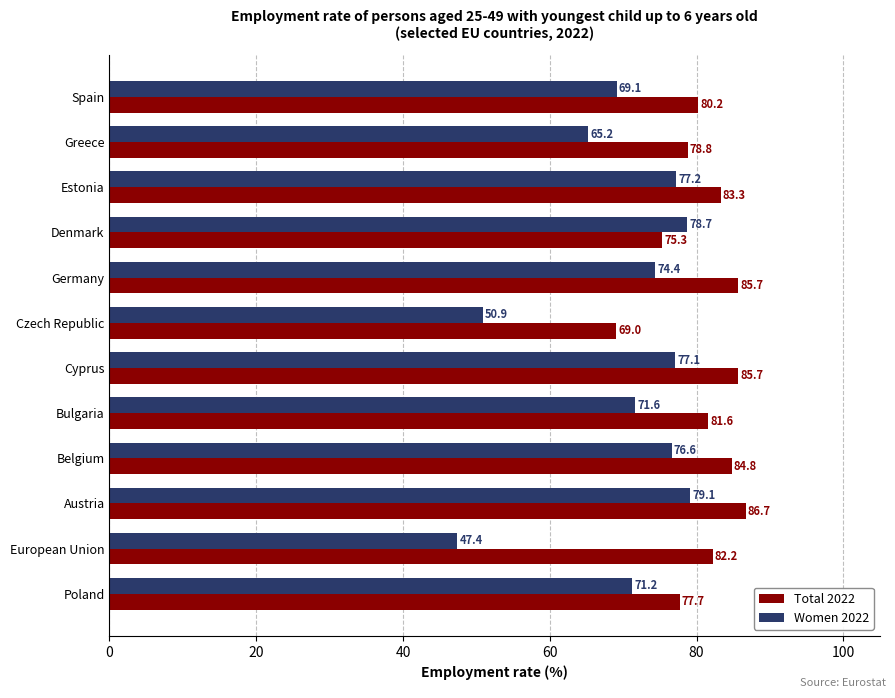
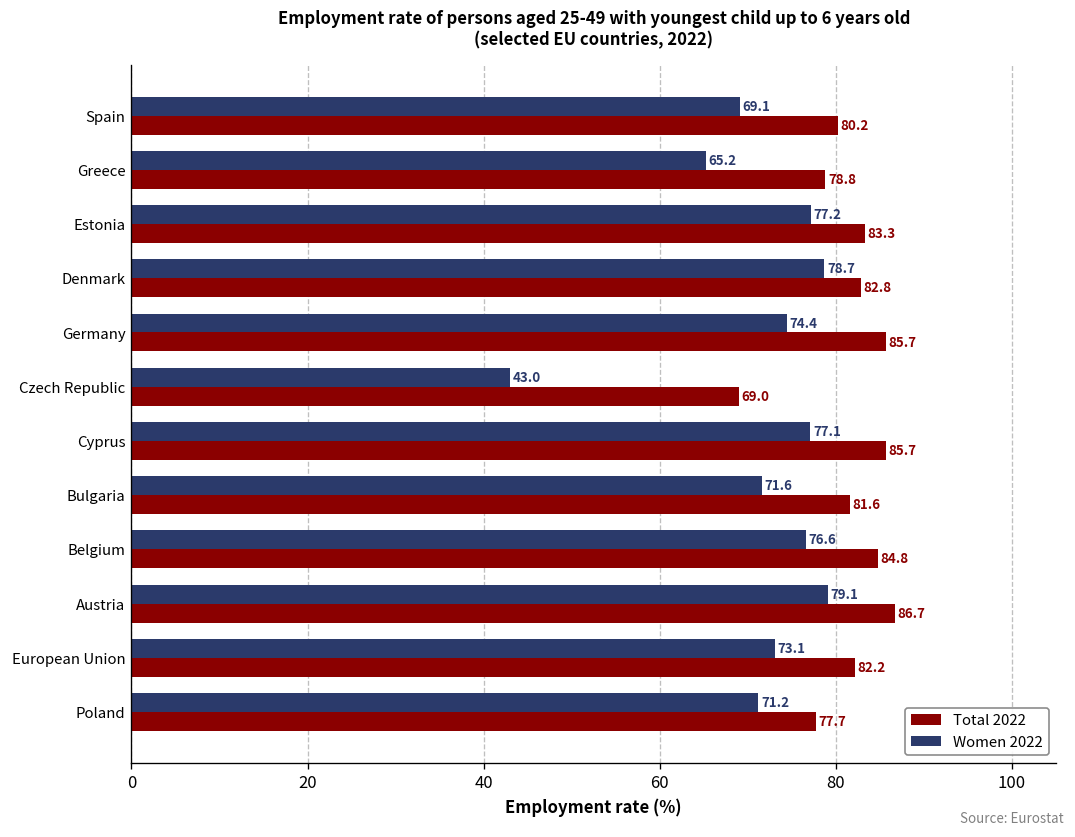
Total 2022, Denmark: 75.3 -> 82.8
Women 2022, Czech Republic: 50.9 -> 43.0
Women 2022, European Union: 47.4 -> 73.1
